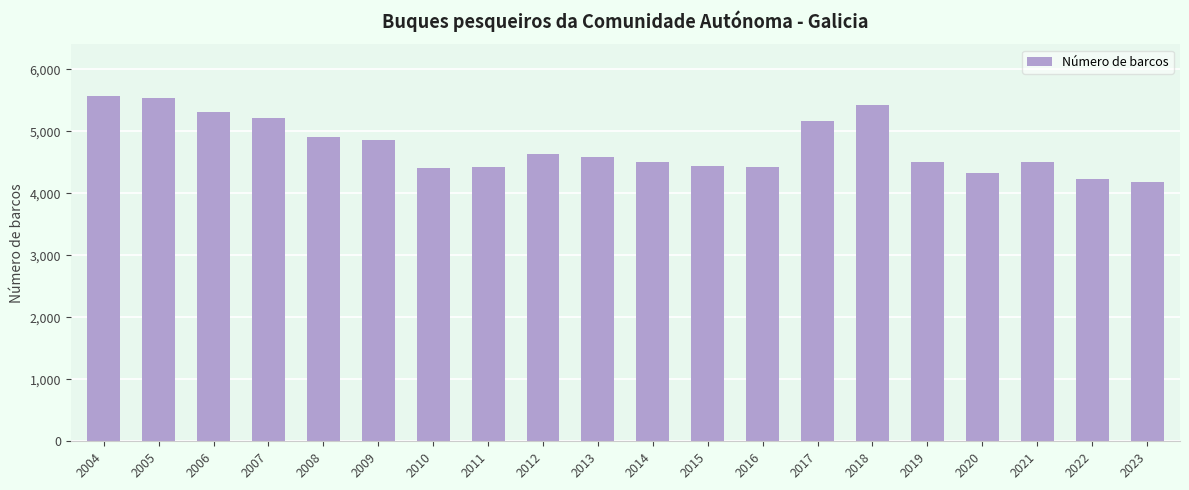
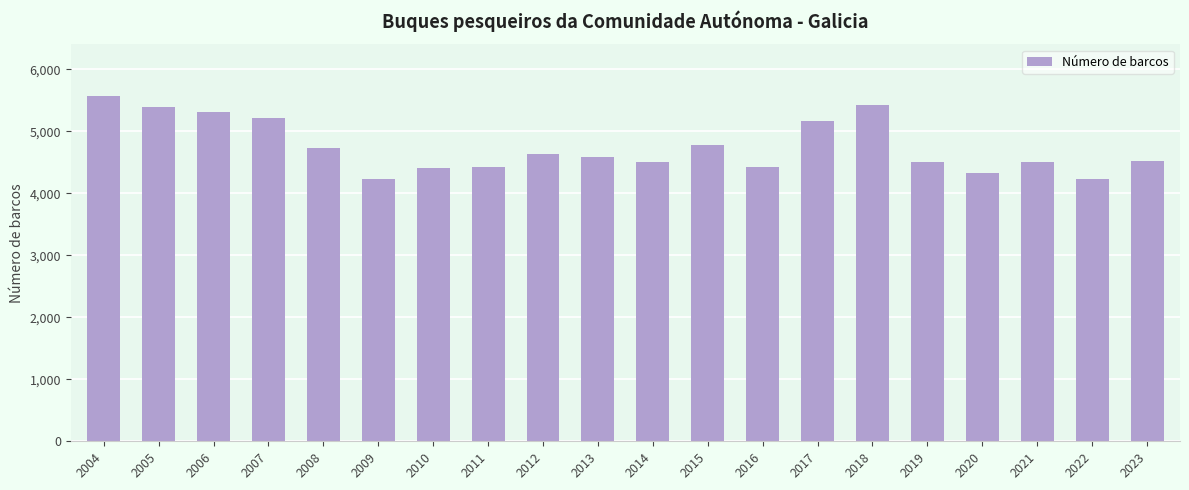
2005: 5,500 -> 5,400
2008: 4,900 -> 4,700
2009: 4,900 -> 4,200
2015: 4,400 -> 4,800
2023: 4,200 -> 4,500
